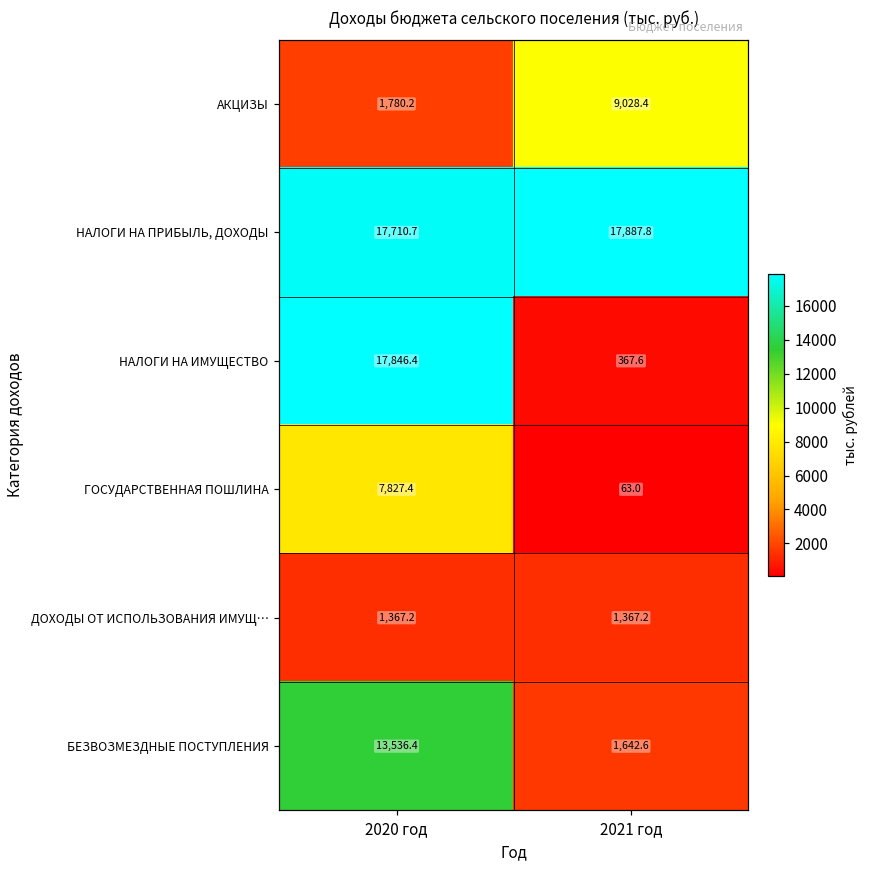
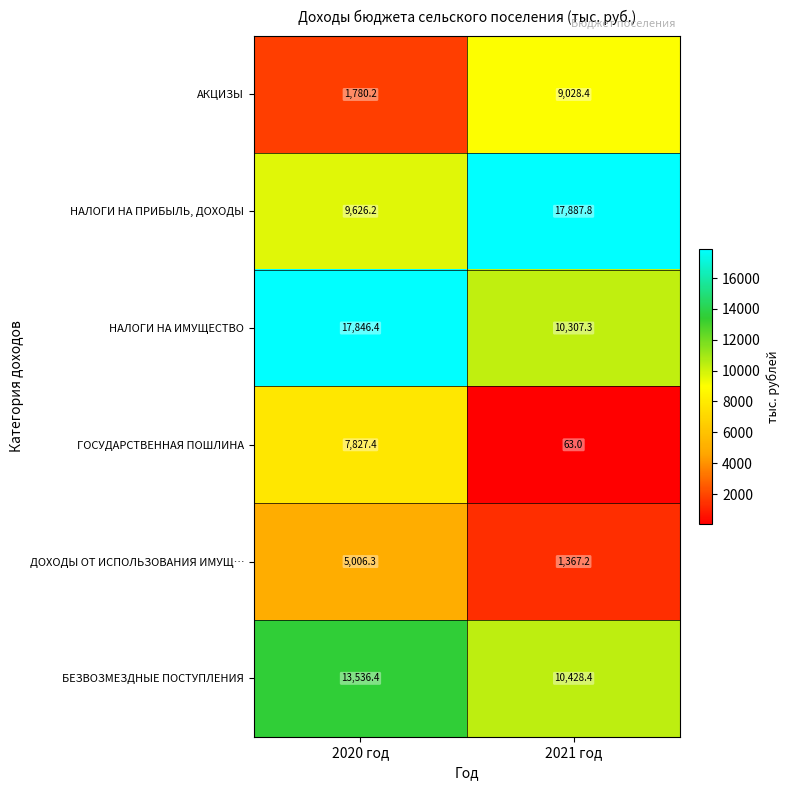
НАЛОГИ НА ПРИБЫЛЬ, ДОХОДЫ, 2020 год: 17,710.7 -> 9,626.2
НАЛОГИ НА ИМУЩЕСТВО, 2021 год: 367.6 -> 10,307.3
ДОХОДЫ ОТ ИСПОЛЬЗОВАНИЯ ИМУЩ…, 2020 год: 1,367.2 -> 5,006.3
БЕЗВОЗМЕЗДНЫЕ ПОСТУПЛЕНИЯ, 2021 год: 1,642.6 -> 10,428.4
